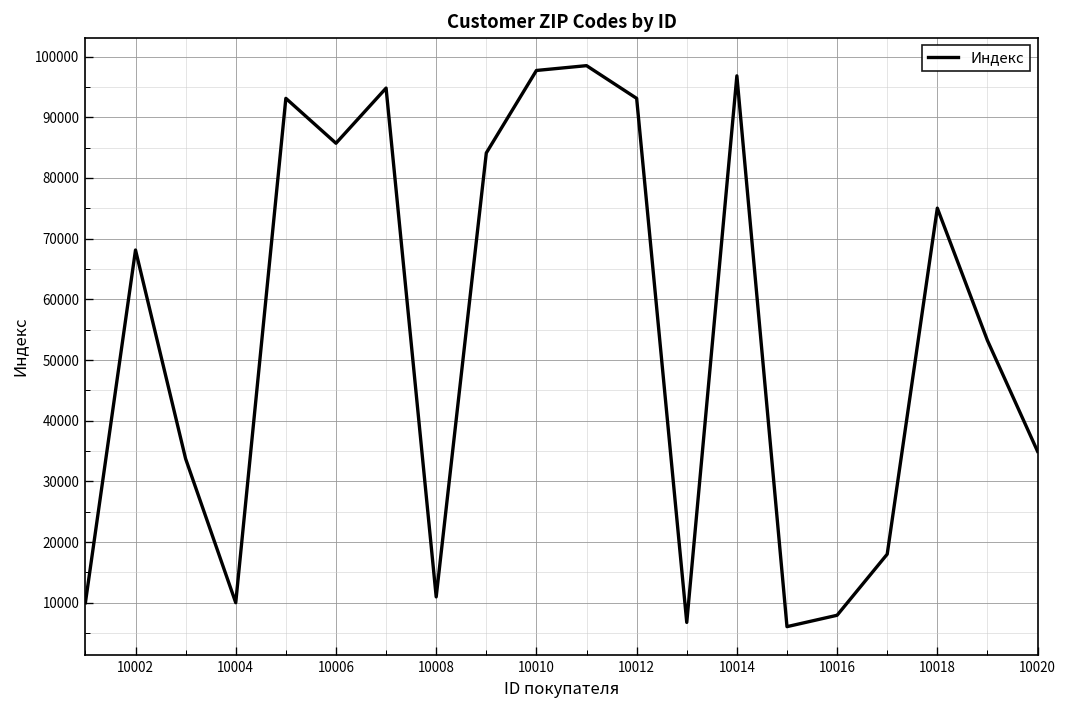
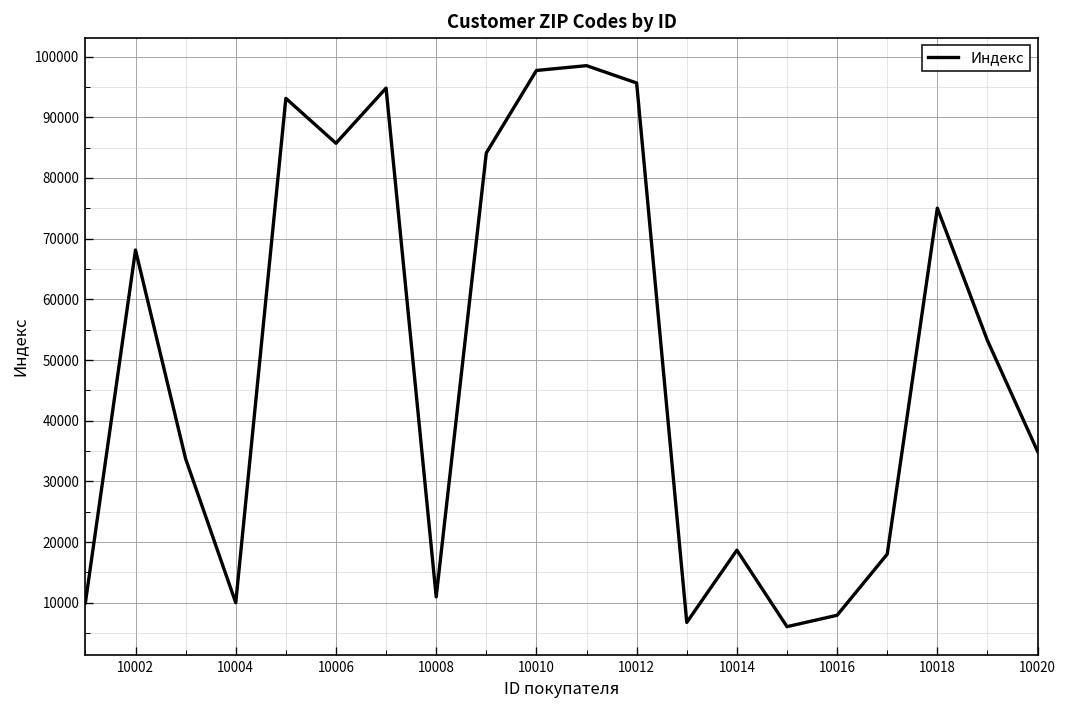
10012: 93000 -> 96000
10014: 97000 -> 19000
